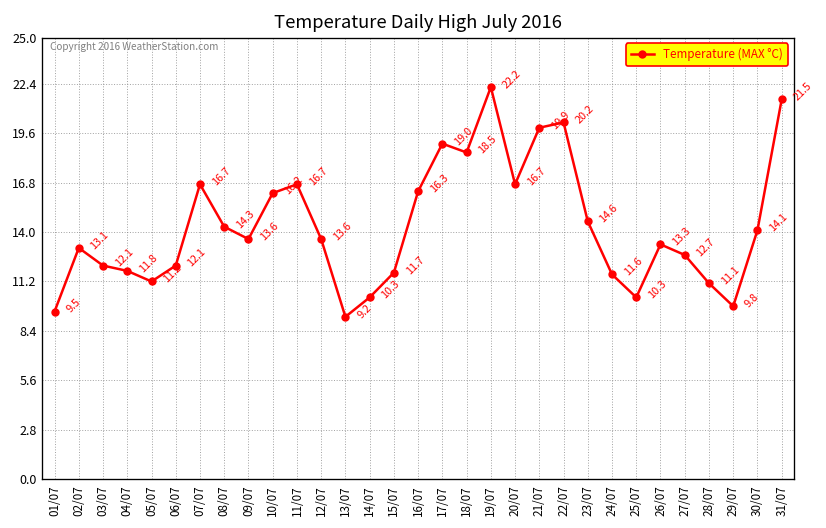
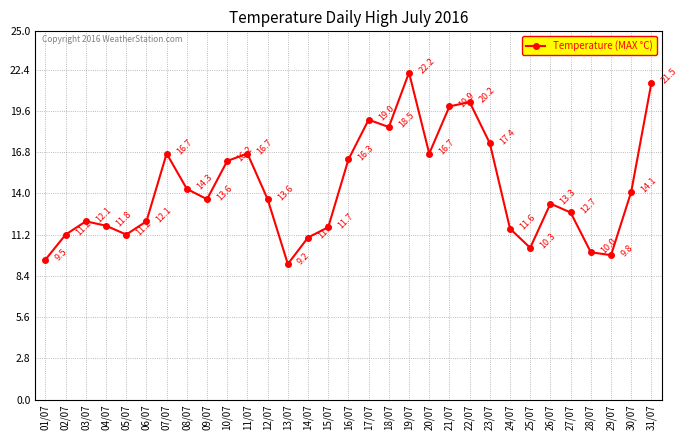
02/07: 13.1 -> 11.2
14/07: 10.3 -> 11.0
23/07: 14.6 -> 17.4
28/07: 11.1 -> 10.0
